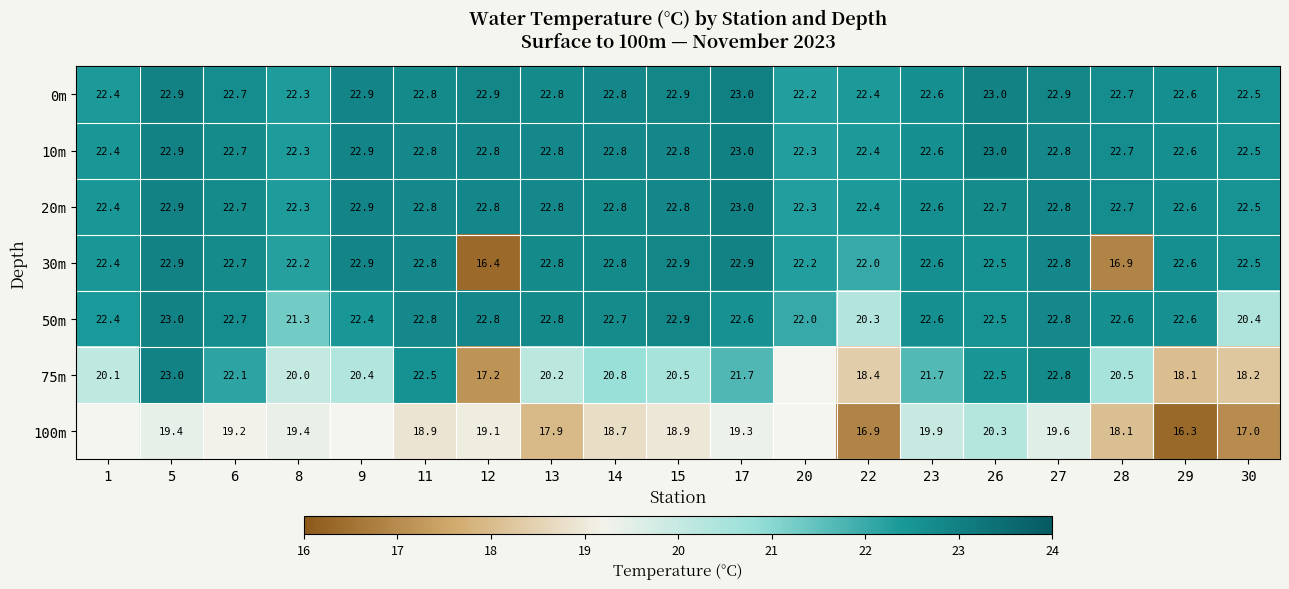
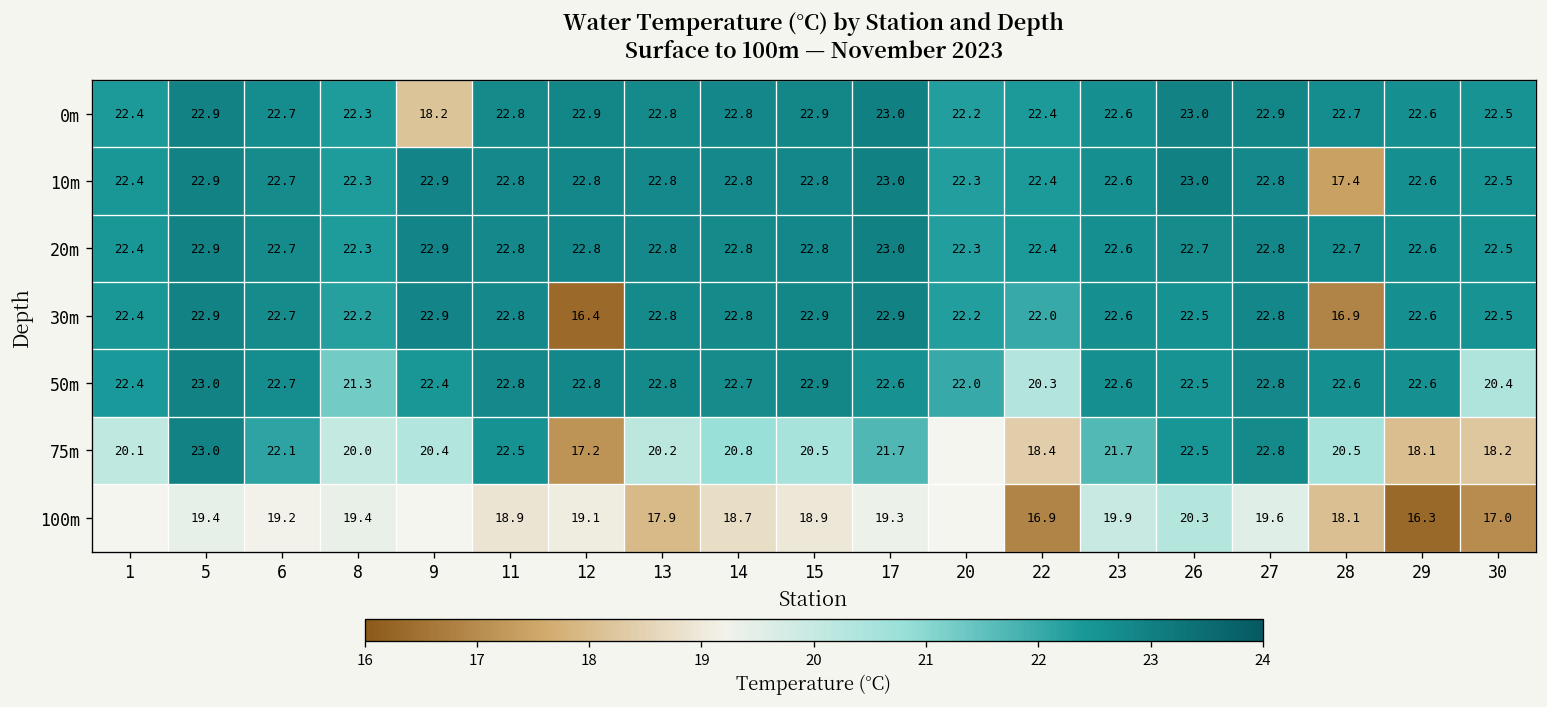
0m, 9: 22.9 -> 18.2
10m, 28: 22.7 -> 17.4
